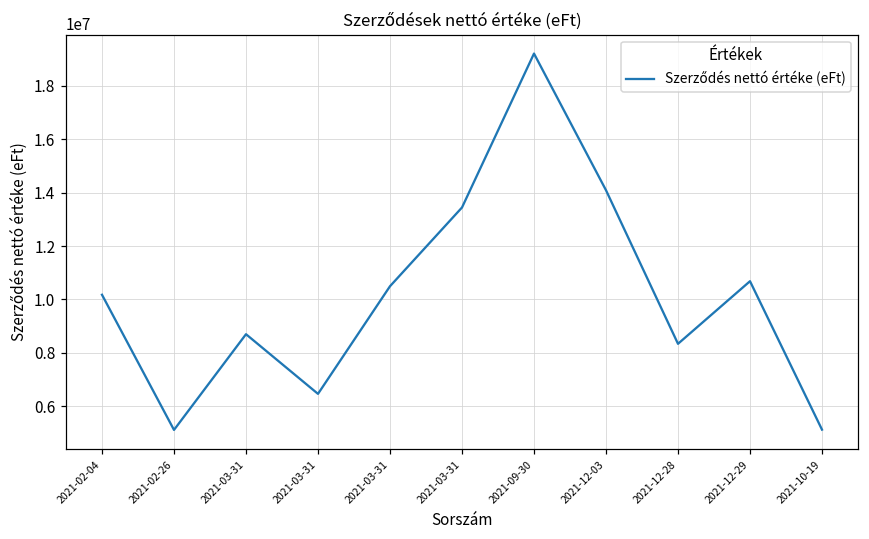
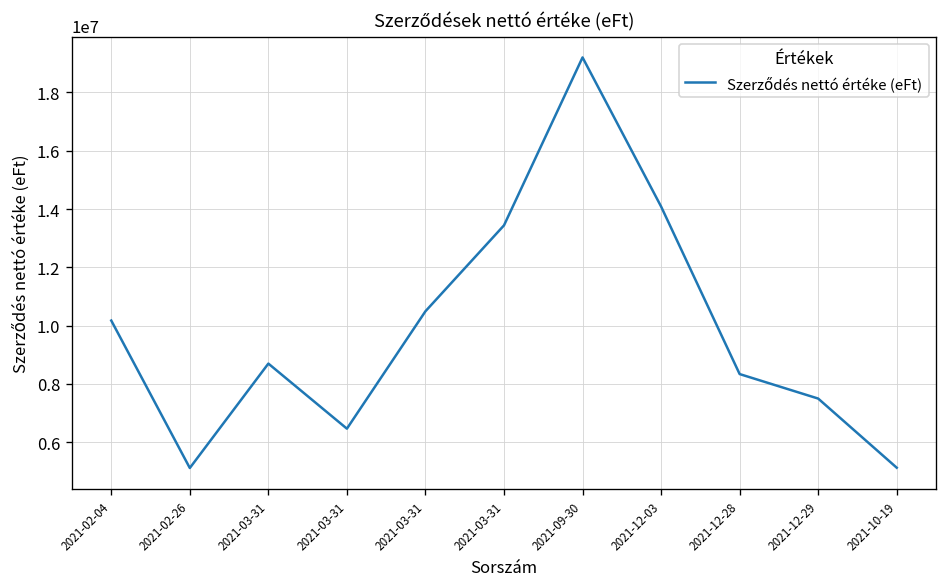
2021-12-29: 10700000 -> 7500000
